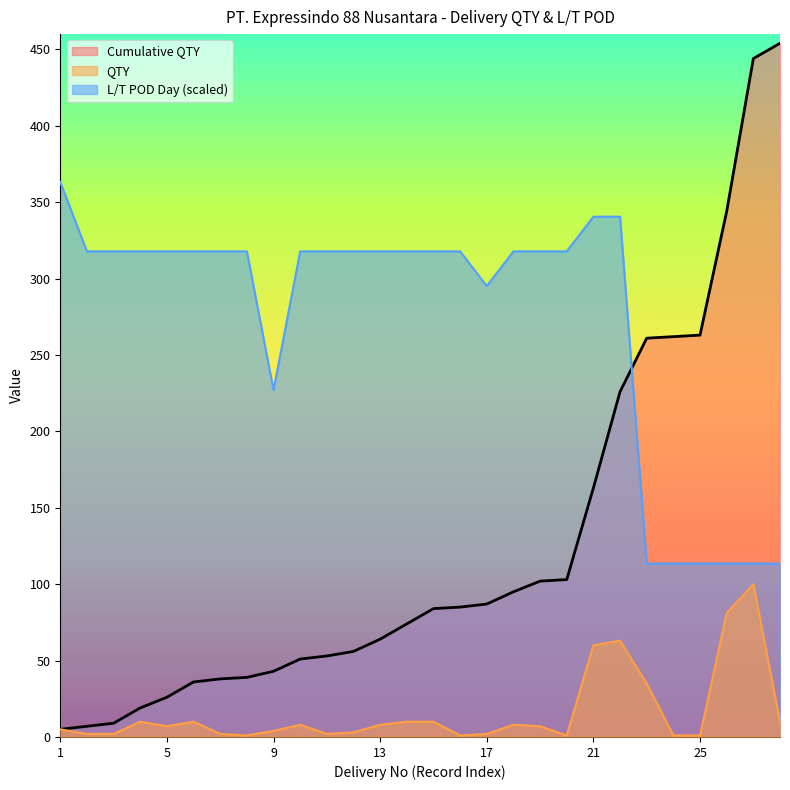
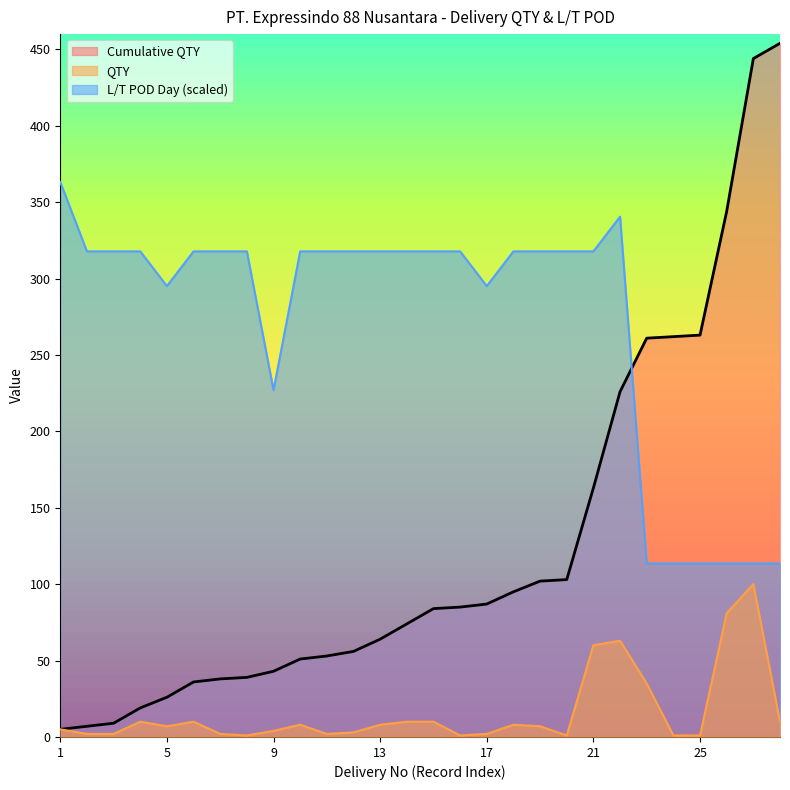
L/T POD Day (scaled), 5: 318 -> 295
L/T POD Day (scaled), 21: 341 -> 318
